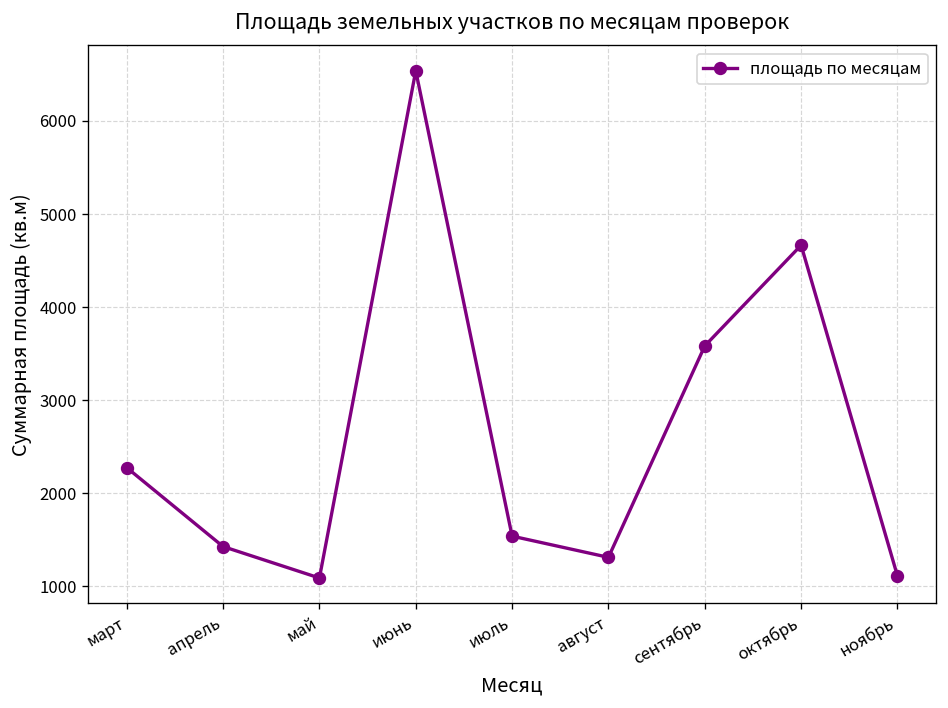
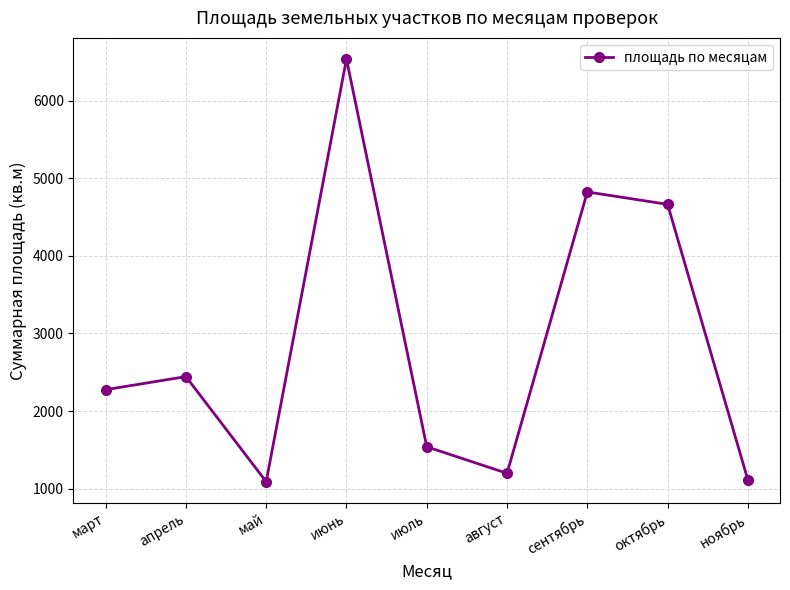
апрель: 1400 -> 2400
август: 1300 -> 1200
сентябрь: 3600 -> 4800
